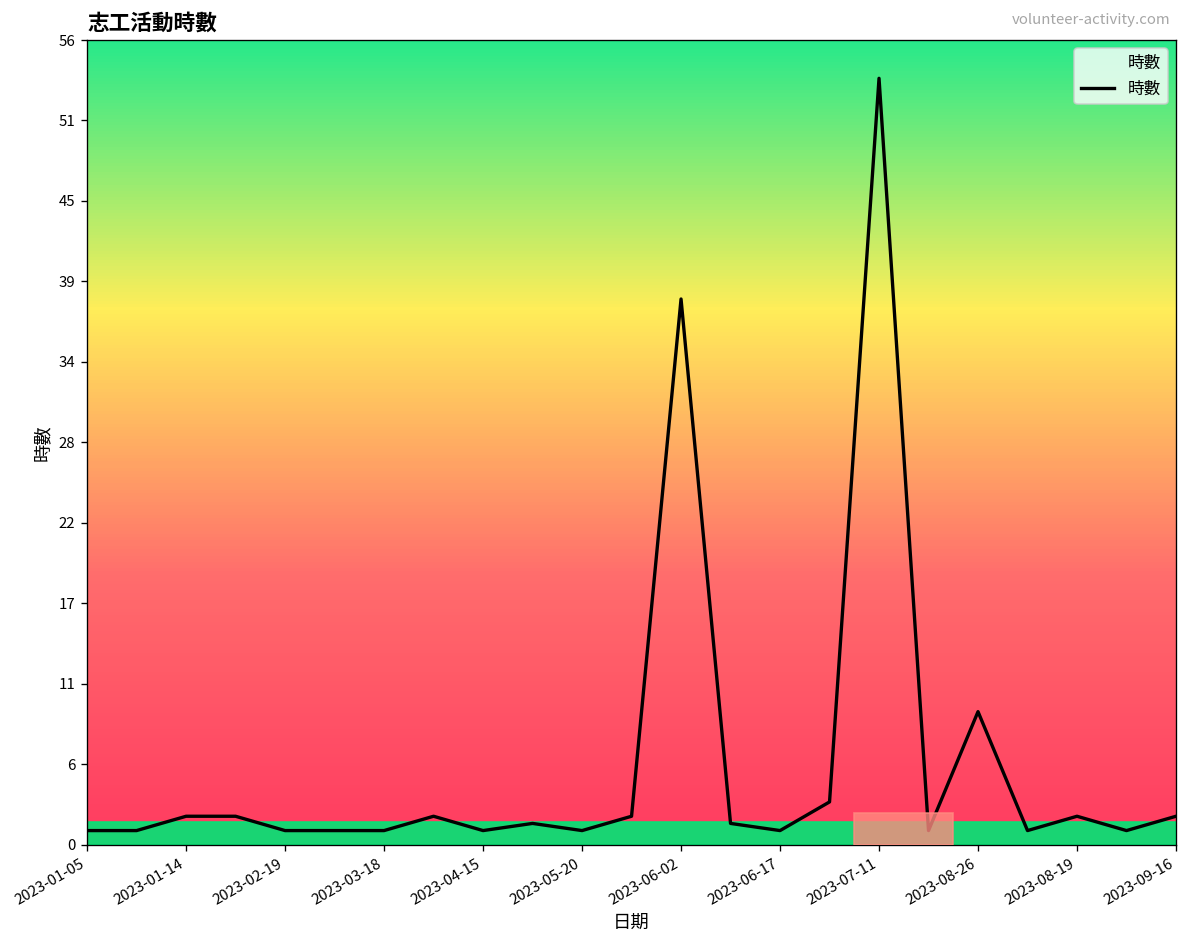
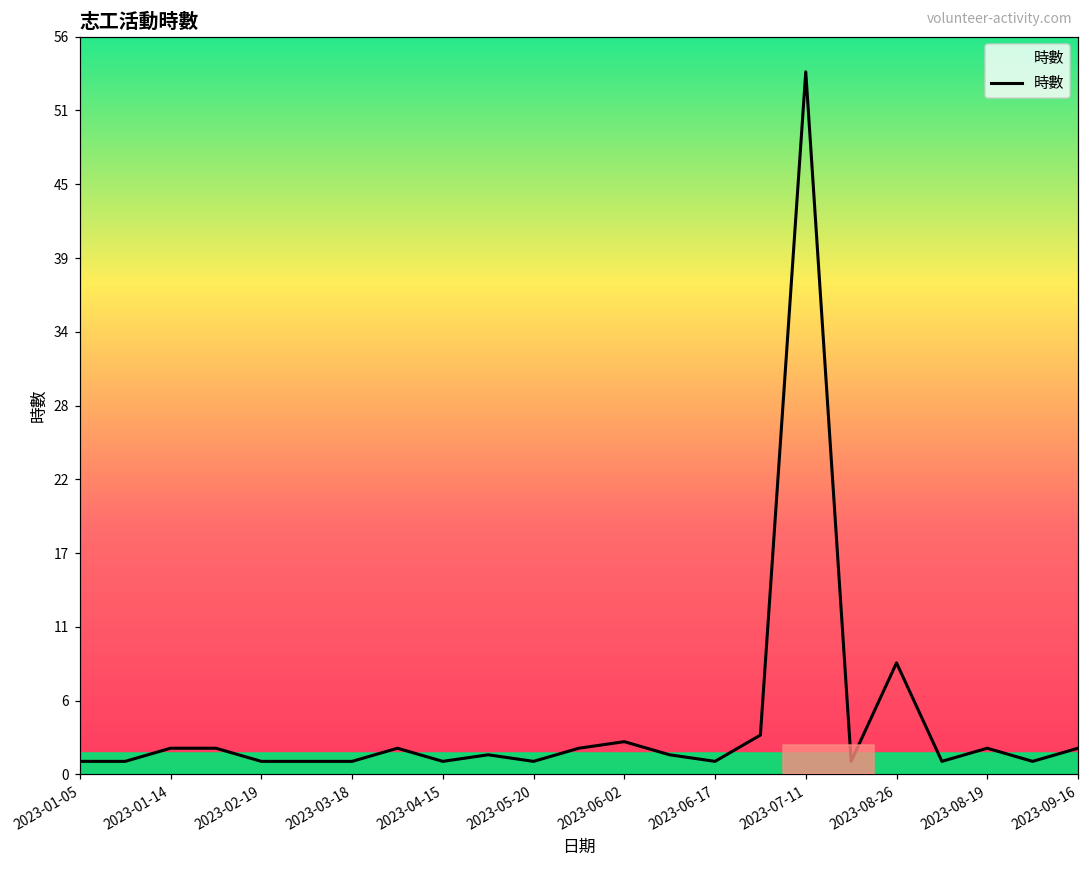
2023-06-02: 38.1 -> 2.5
2023-08-26: 9.3 -> 8.5
